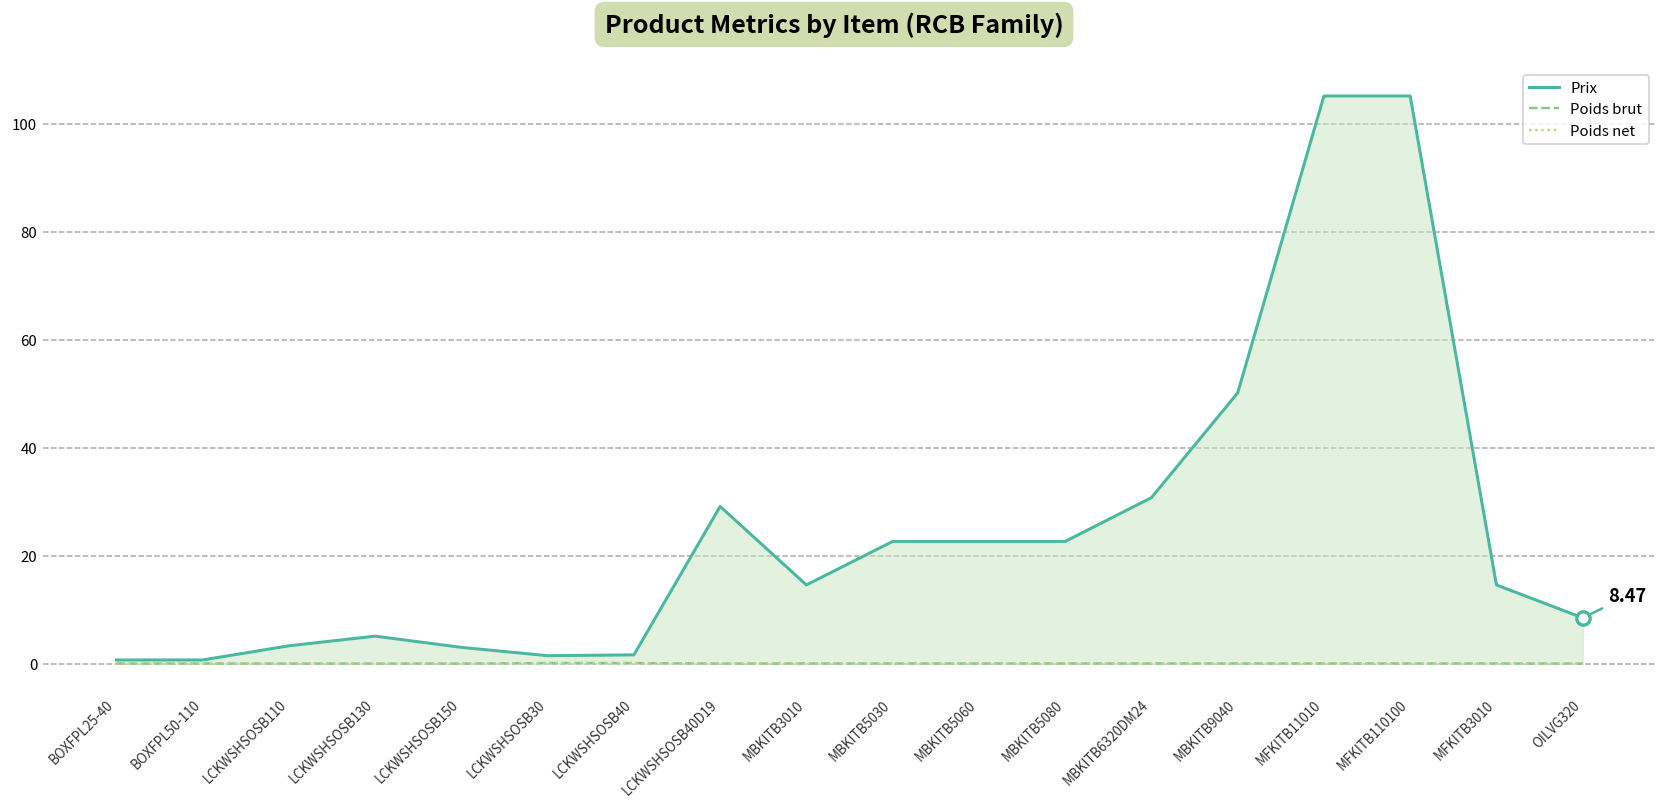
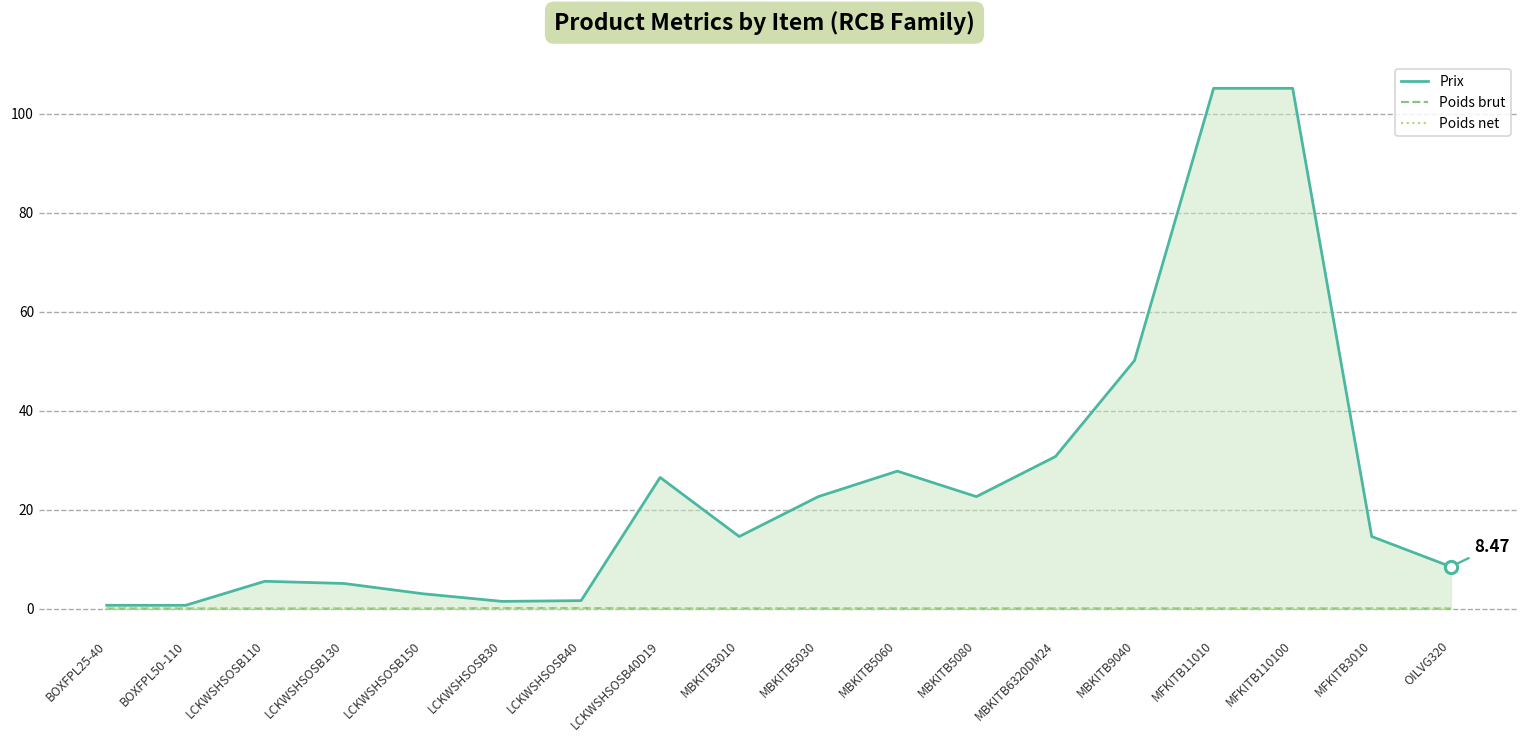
Prix, LCKWSHSOSB110: 3 -> 6
Prix, LCKWSHSOSB40D19: 29 -> 27
Prix, MBKITB5060: 23 -> 28
